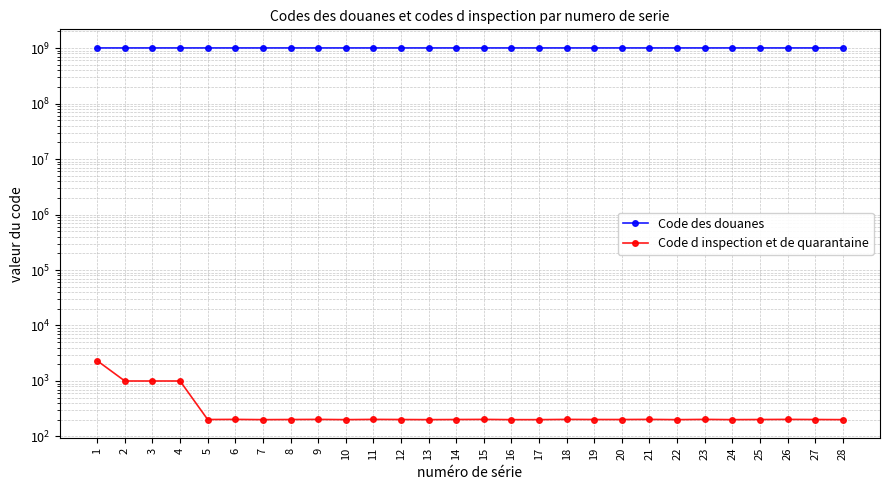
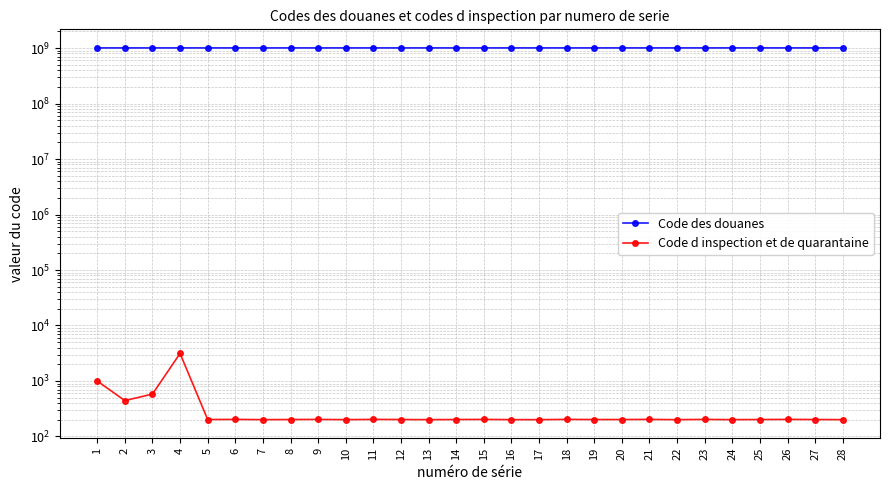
Code d inspection et de quarantaine, 1: 2300 -> 1000
Code d inspection et de quarantaine, 2: 1000 -> 400
Code d inspection et de quarantaine, 3: 1000 -> 600
Code d inspection et de quarantaine, 4: 1000 -> 3000
